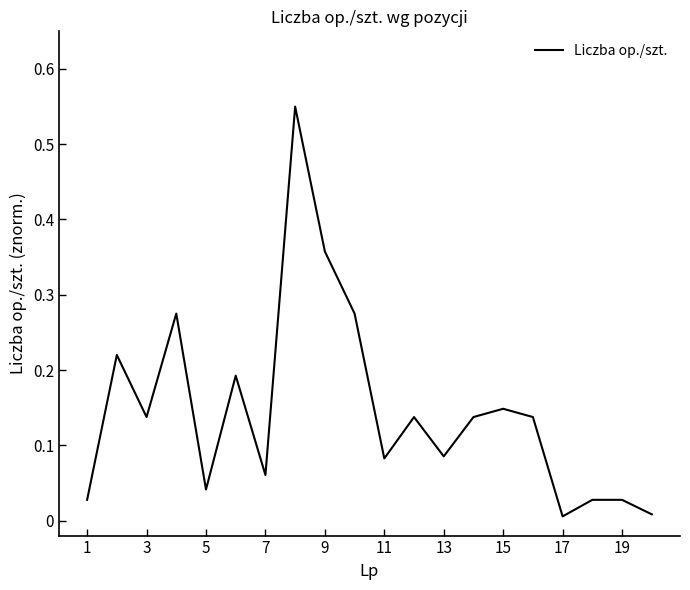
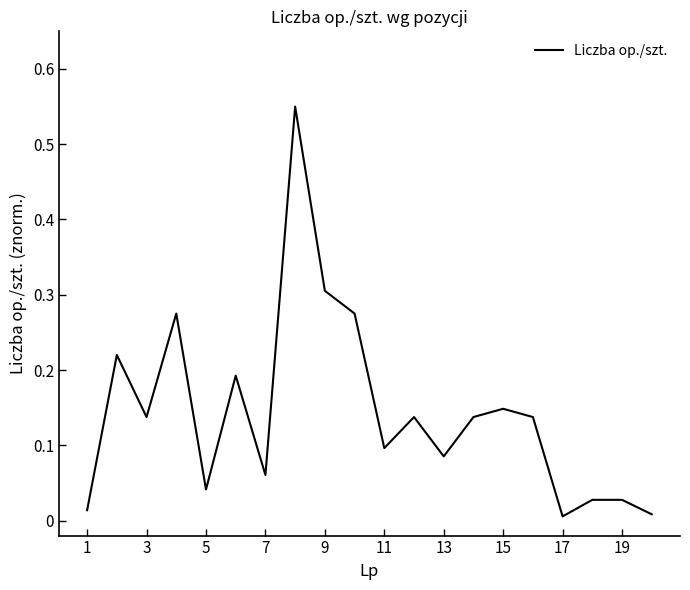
1: 0.03 -> 0.01
9: 0.36 -> 0.31
11: 0.08 -> 0.10
